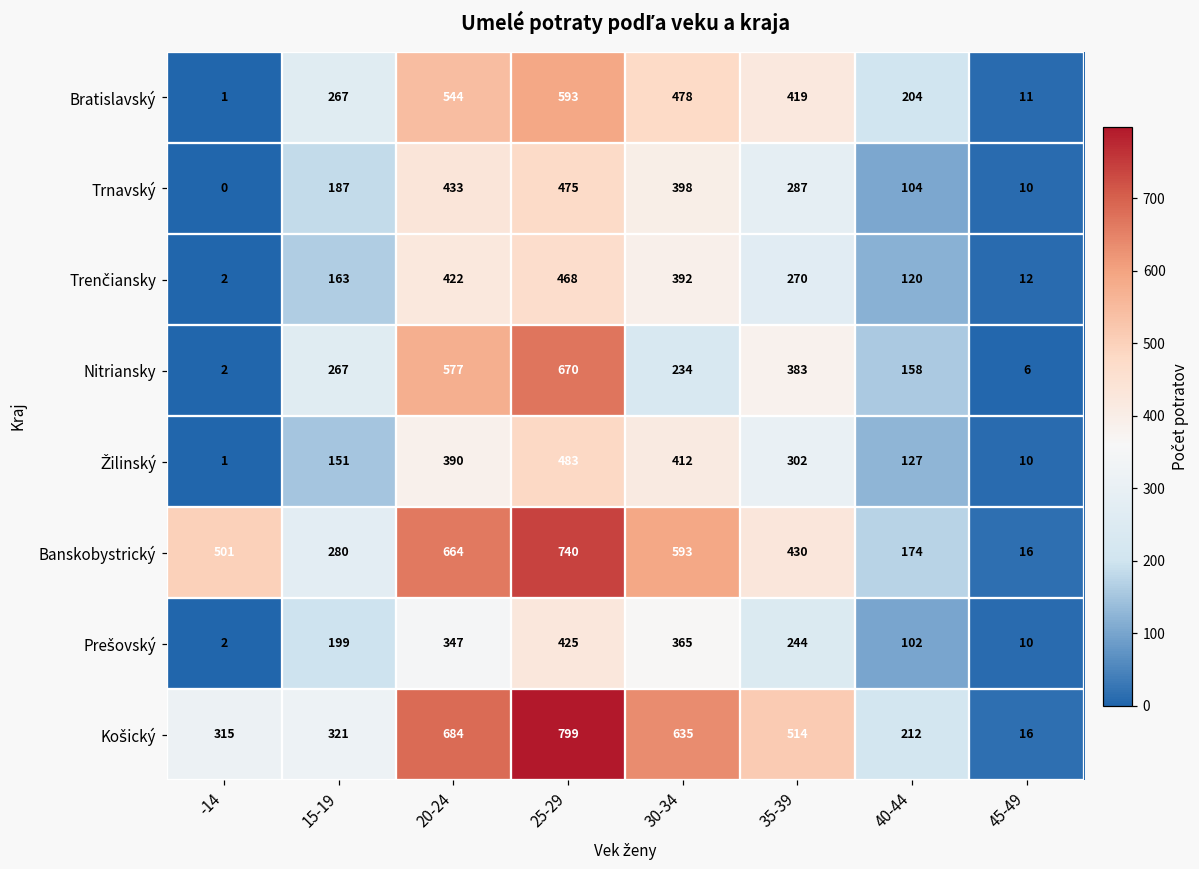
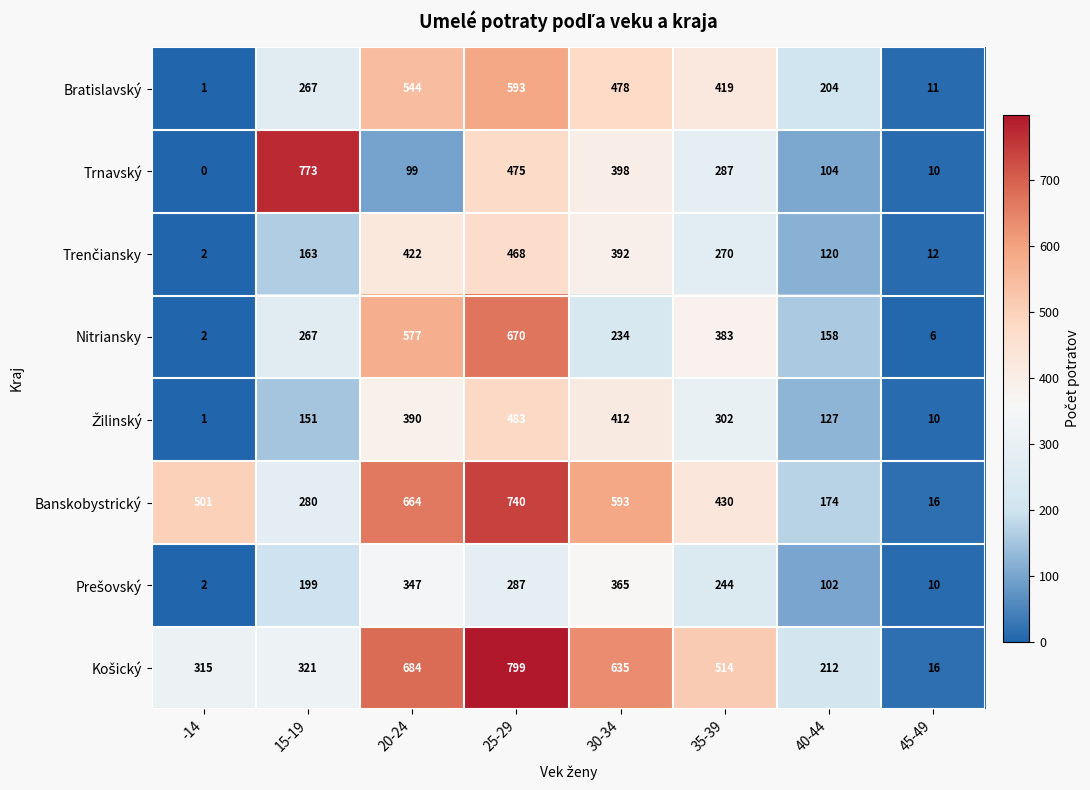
Trnavský, 15-19: 187 -> 773
Trnavský, 20-24: 433 -> 99
Prešovský, 25-29: 425 -> 287
